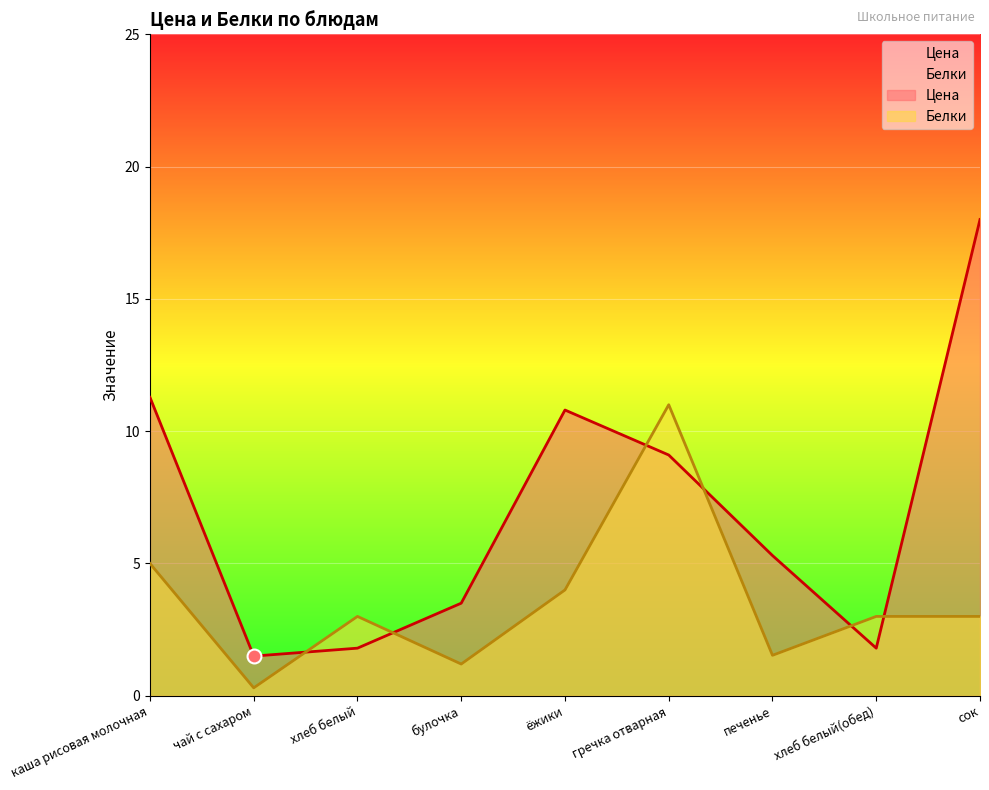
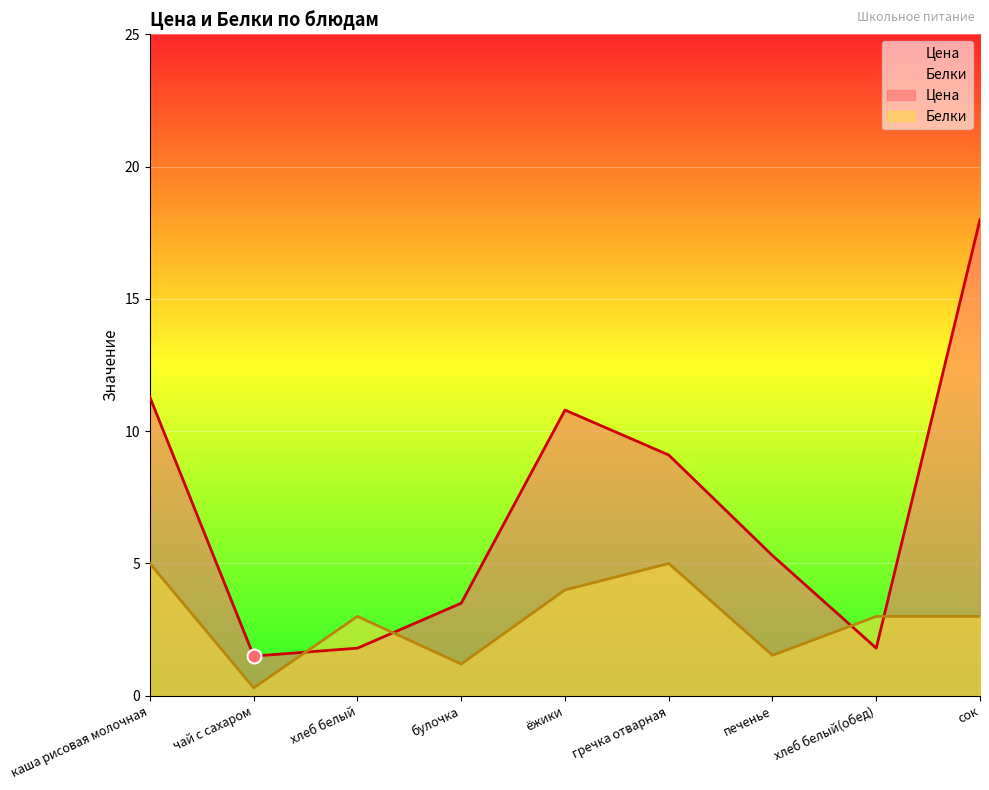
Белки, гречка отварная: 11 -> 5
